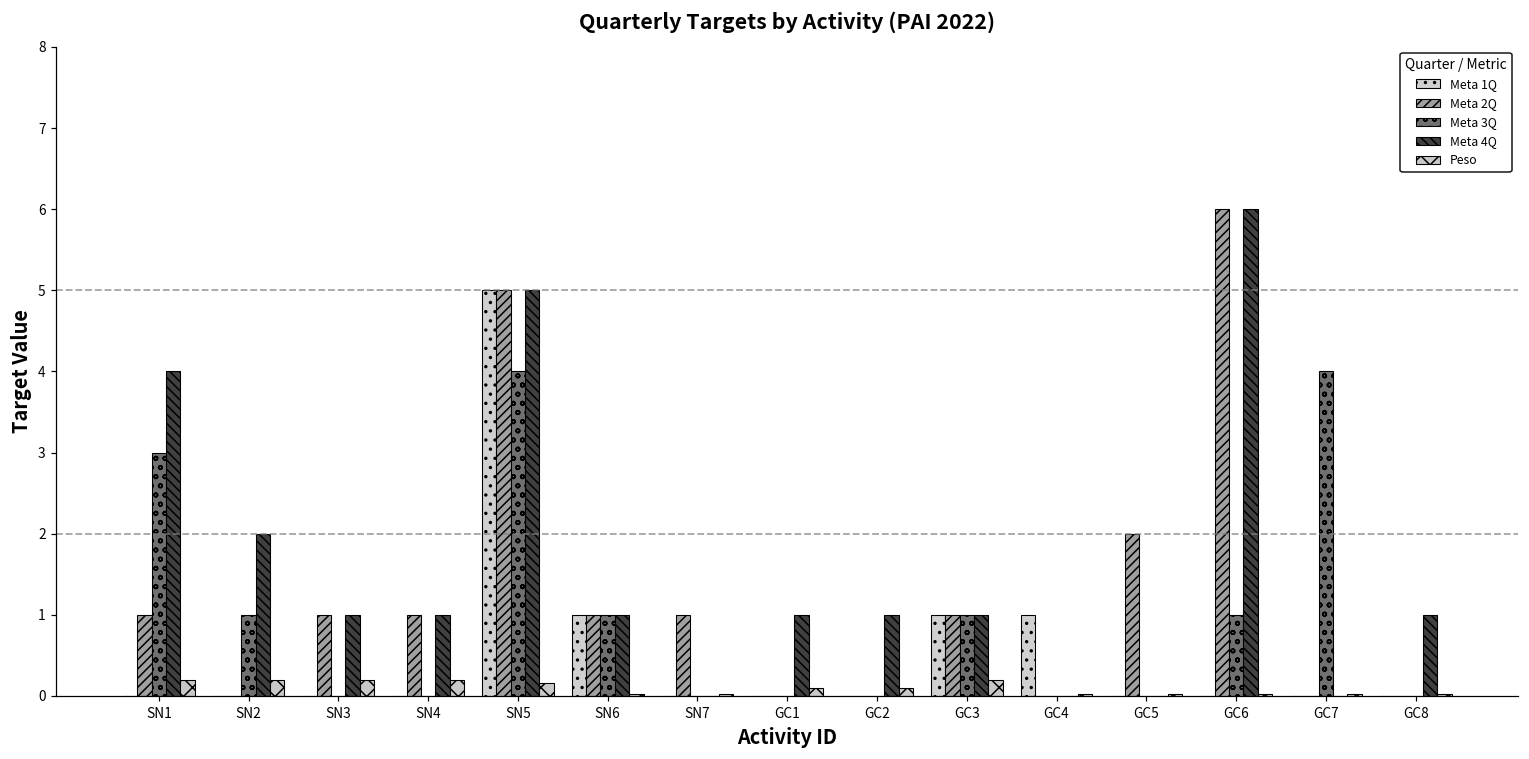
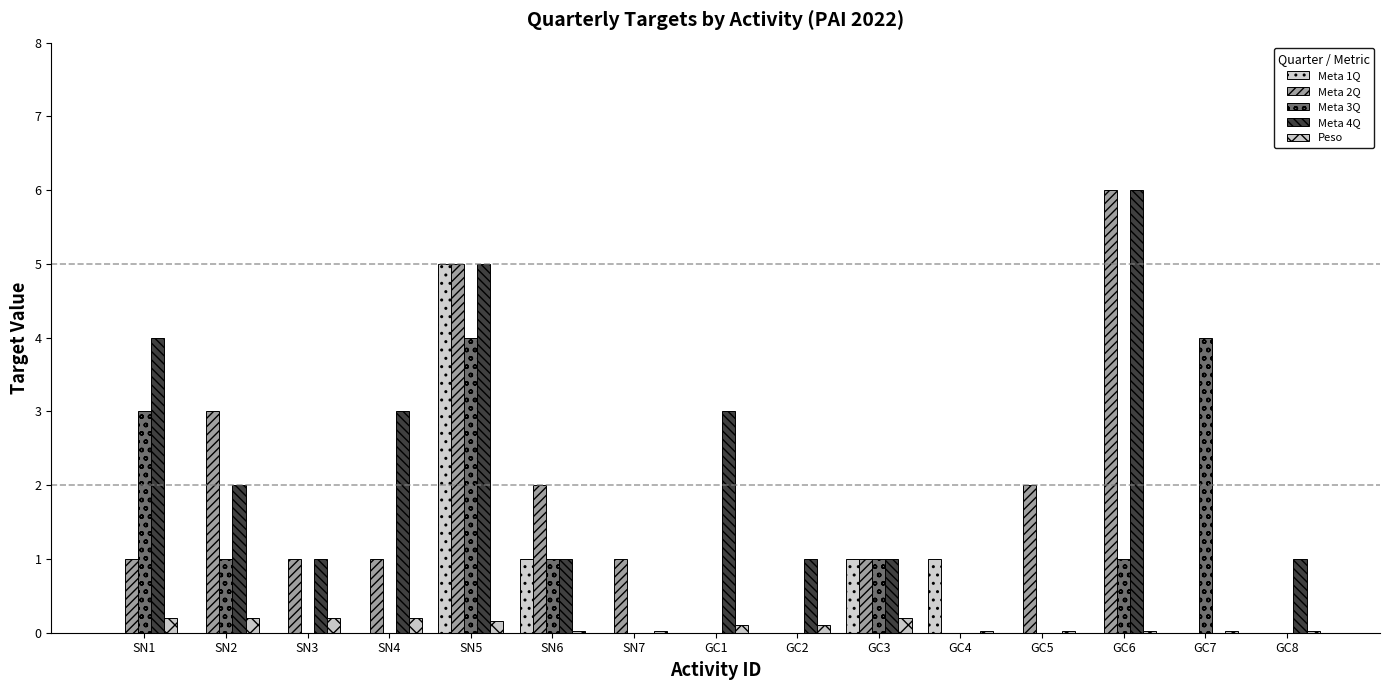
Meta 2Q, SN2: 0 -> 3
Meta 4Q, SN4: 1 -> 3
Meta 2Q, SN6: 1 -> 2
Meta 4Q, GC1: 1 -> 3
